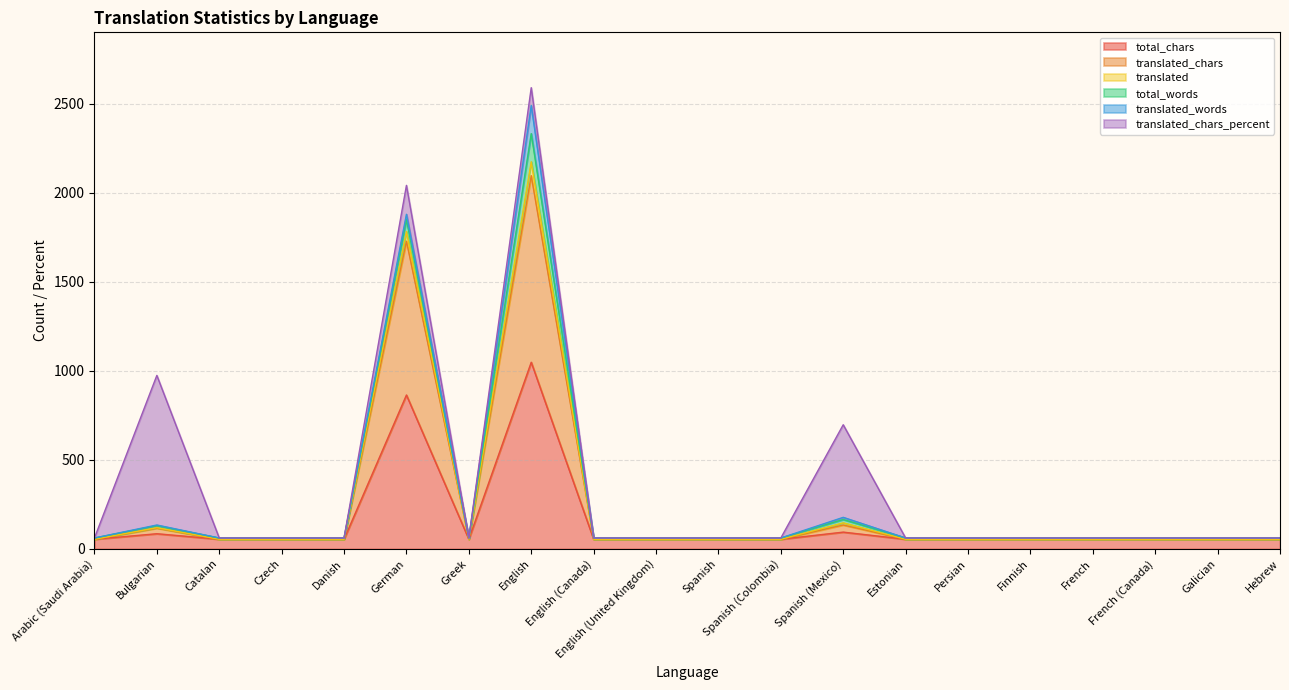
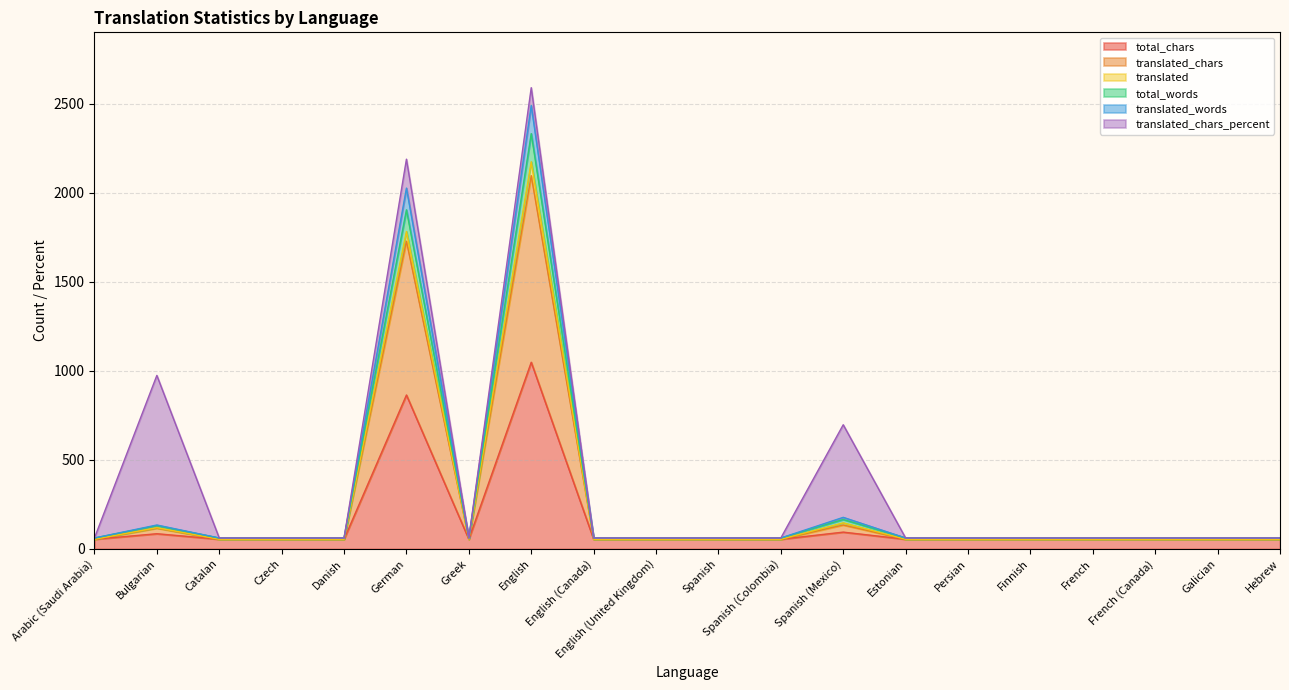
total_words, German: 70 -> 120
translated_words, German: 30 -> 120
